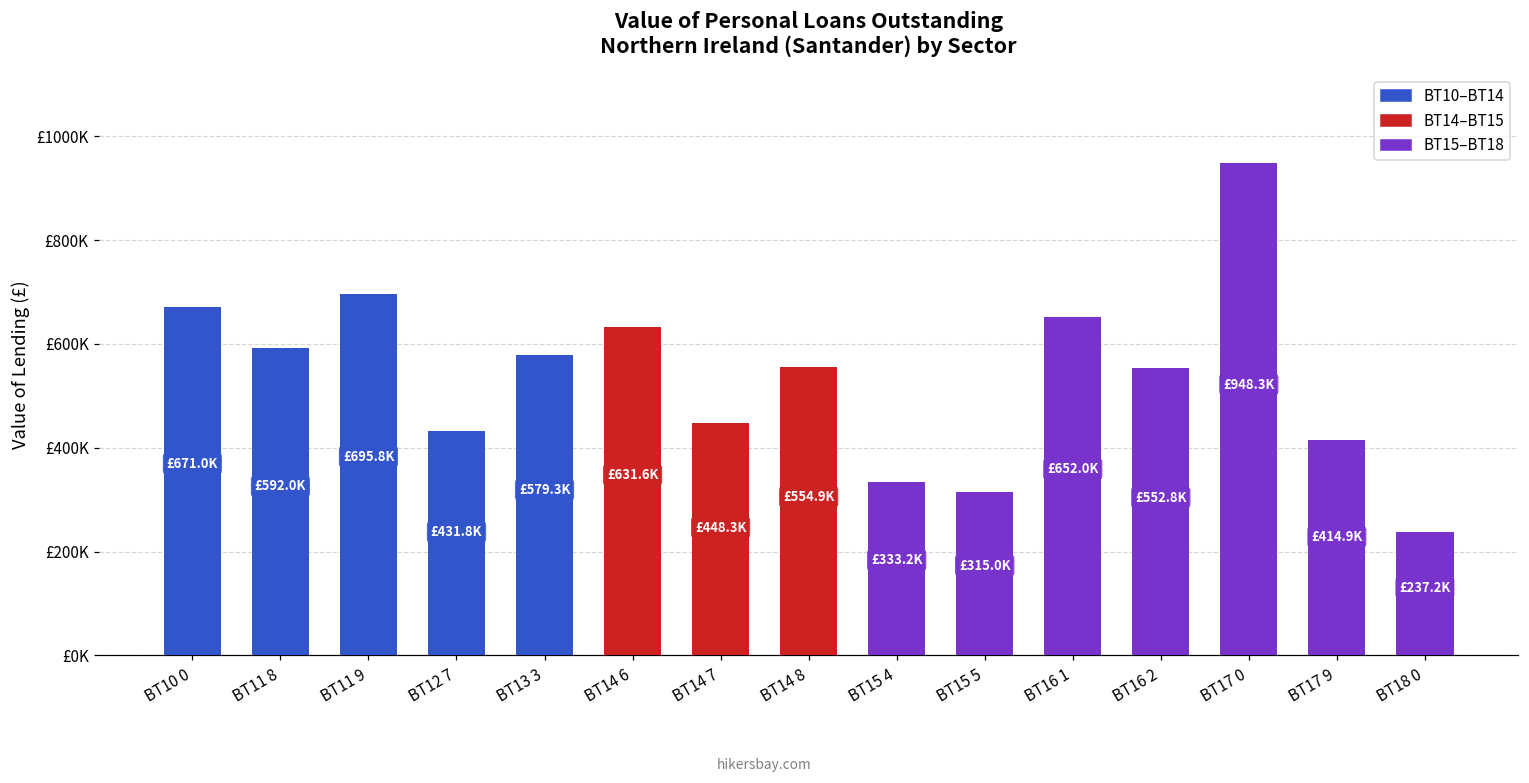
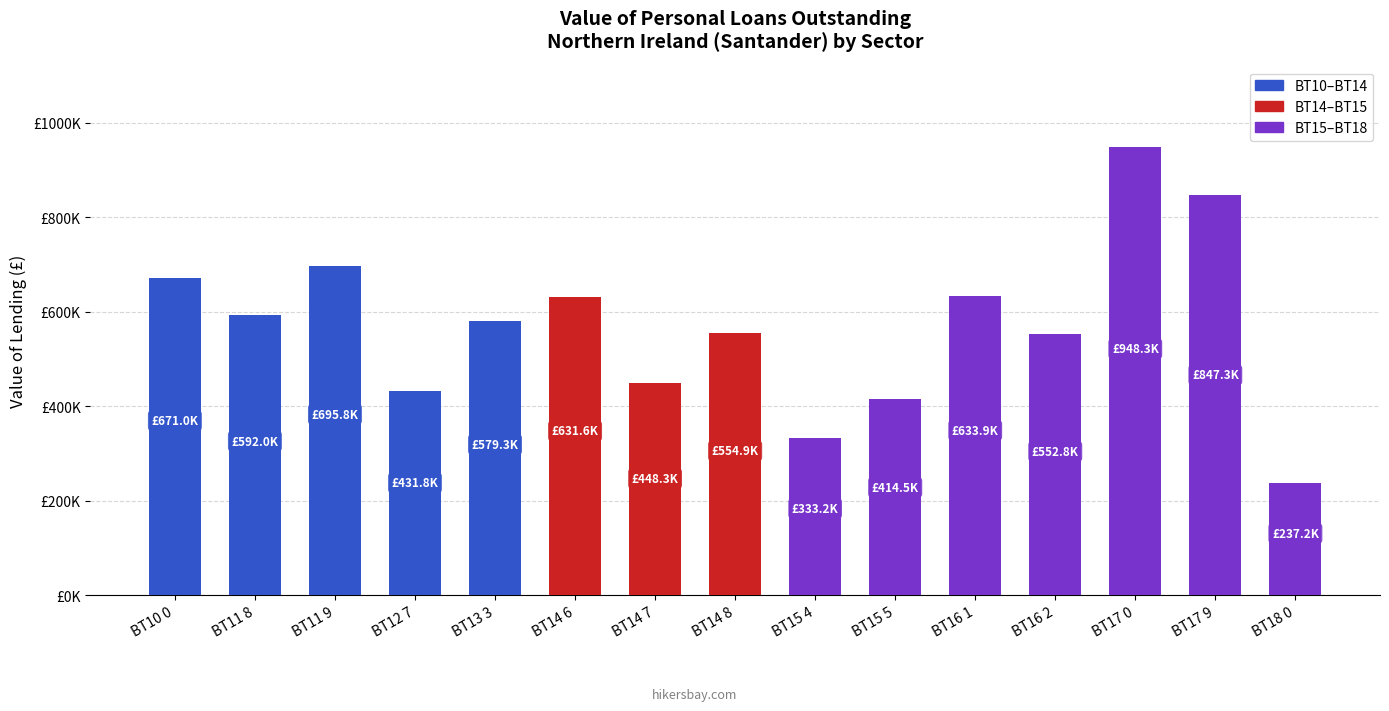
BT15 5: £315.0K -> £414.5K
BT16 1: £652.0K -> £633.9K
BT17 9: £414.9K -> £847.3K
